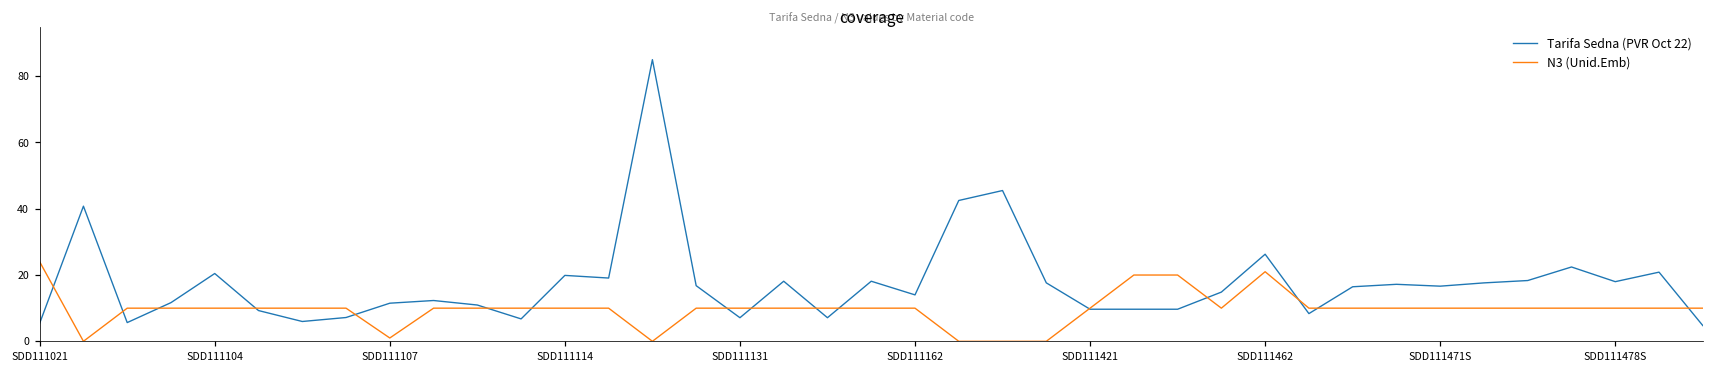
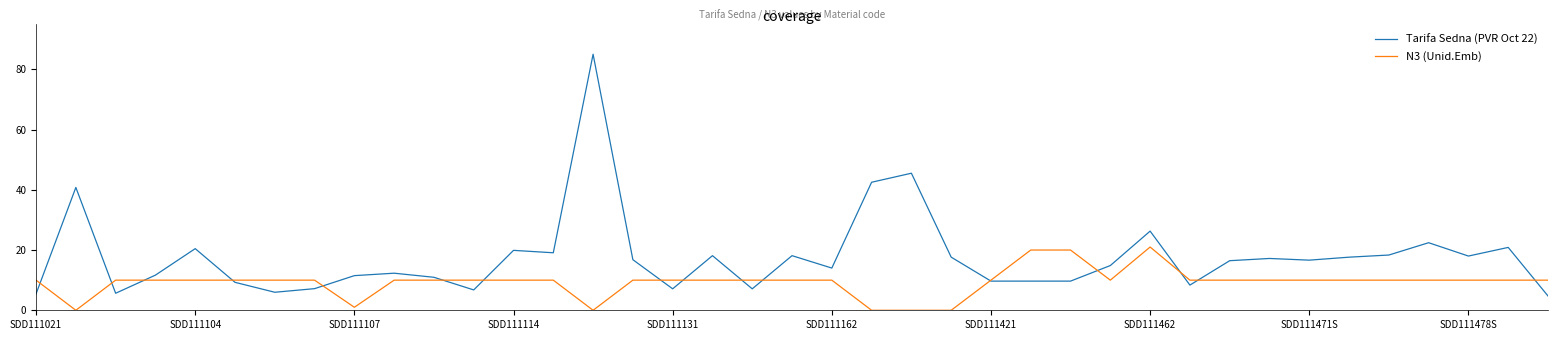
N3 (Unid.Emb), SDD111021: 24 -> 10
